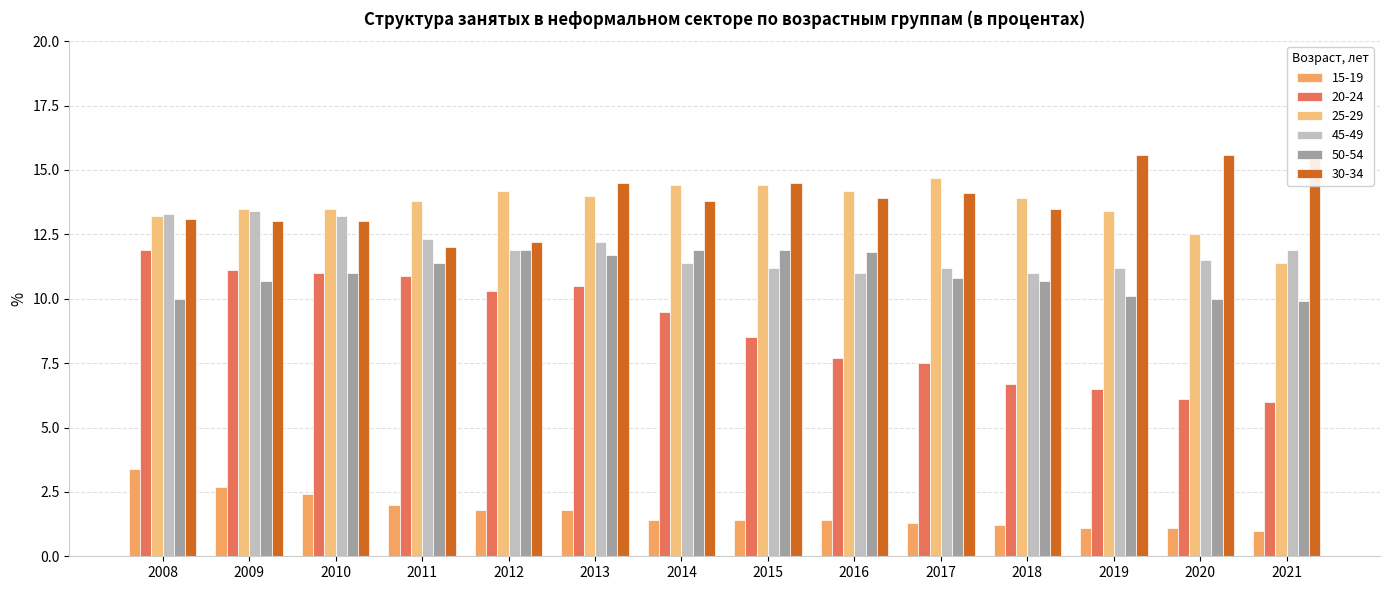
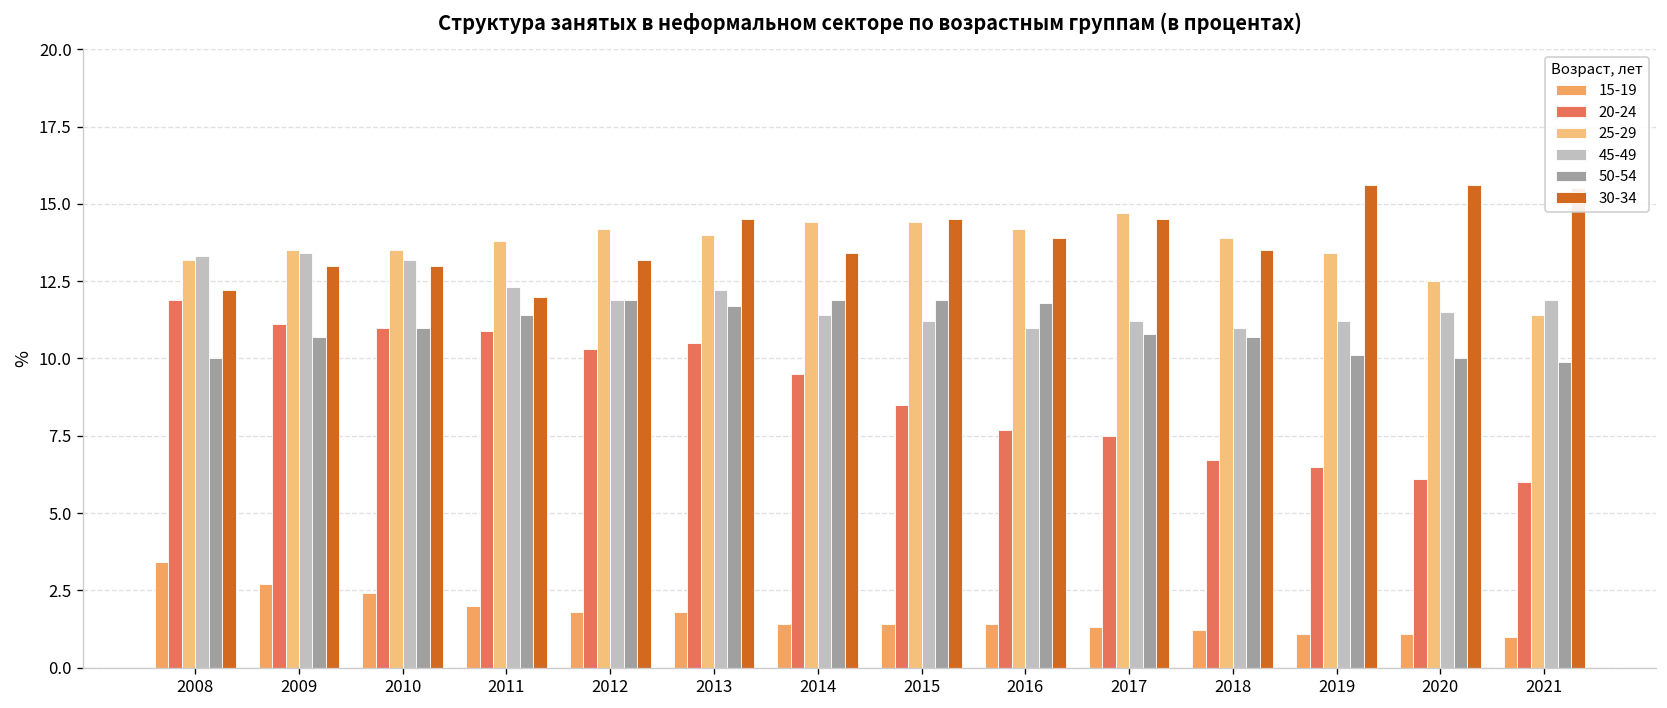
30-34, 2008: 13.1 -> 12.2
30-34, 2012: 12.2 -> 13.2
30-34, 2014: 13.8 -> 13.4
30-34, 2017: 14.1 -> 14.5
